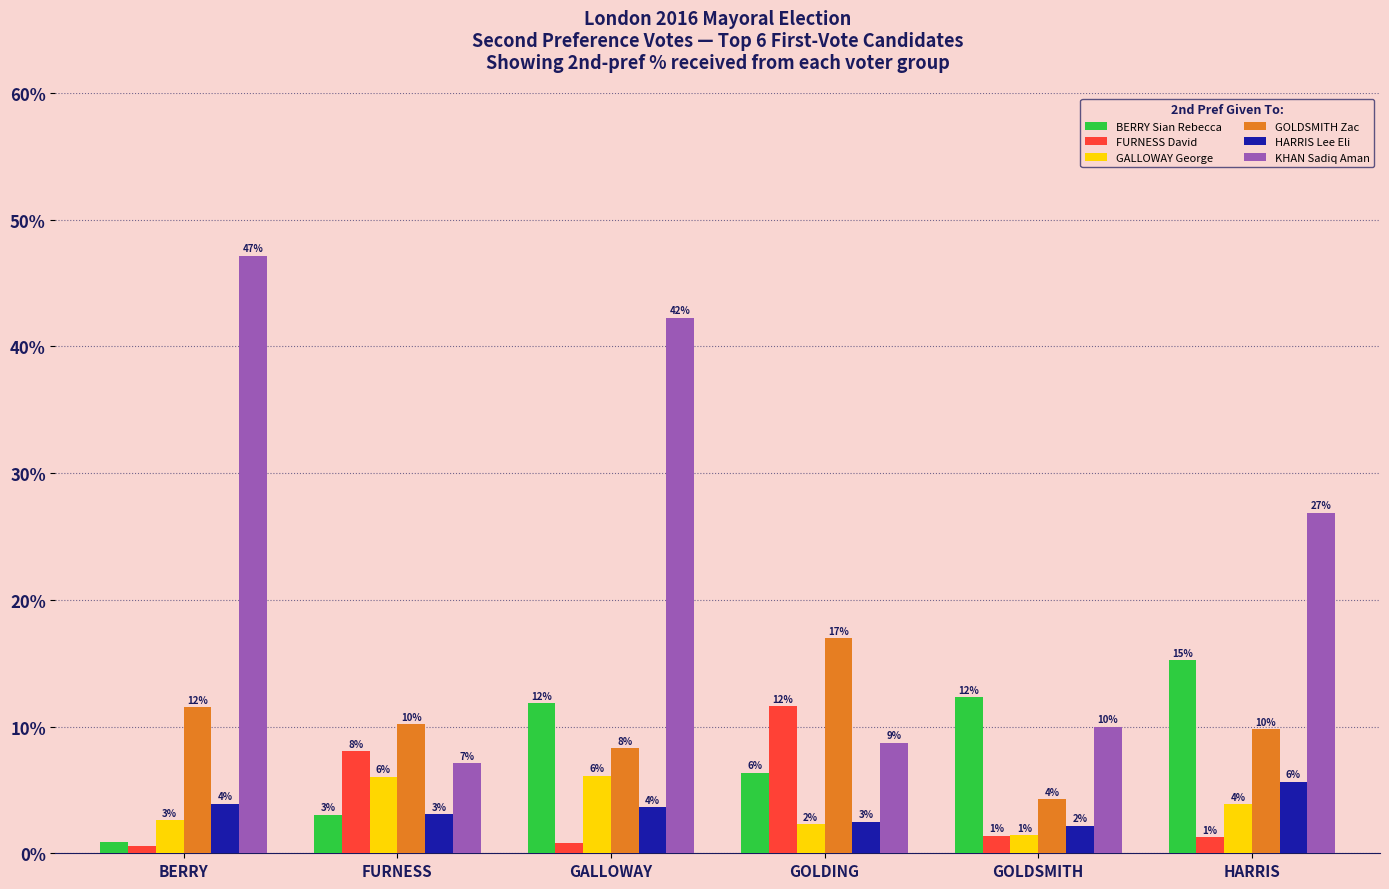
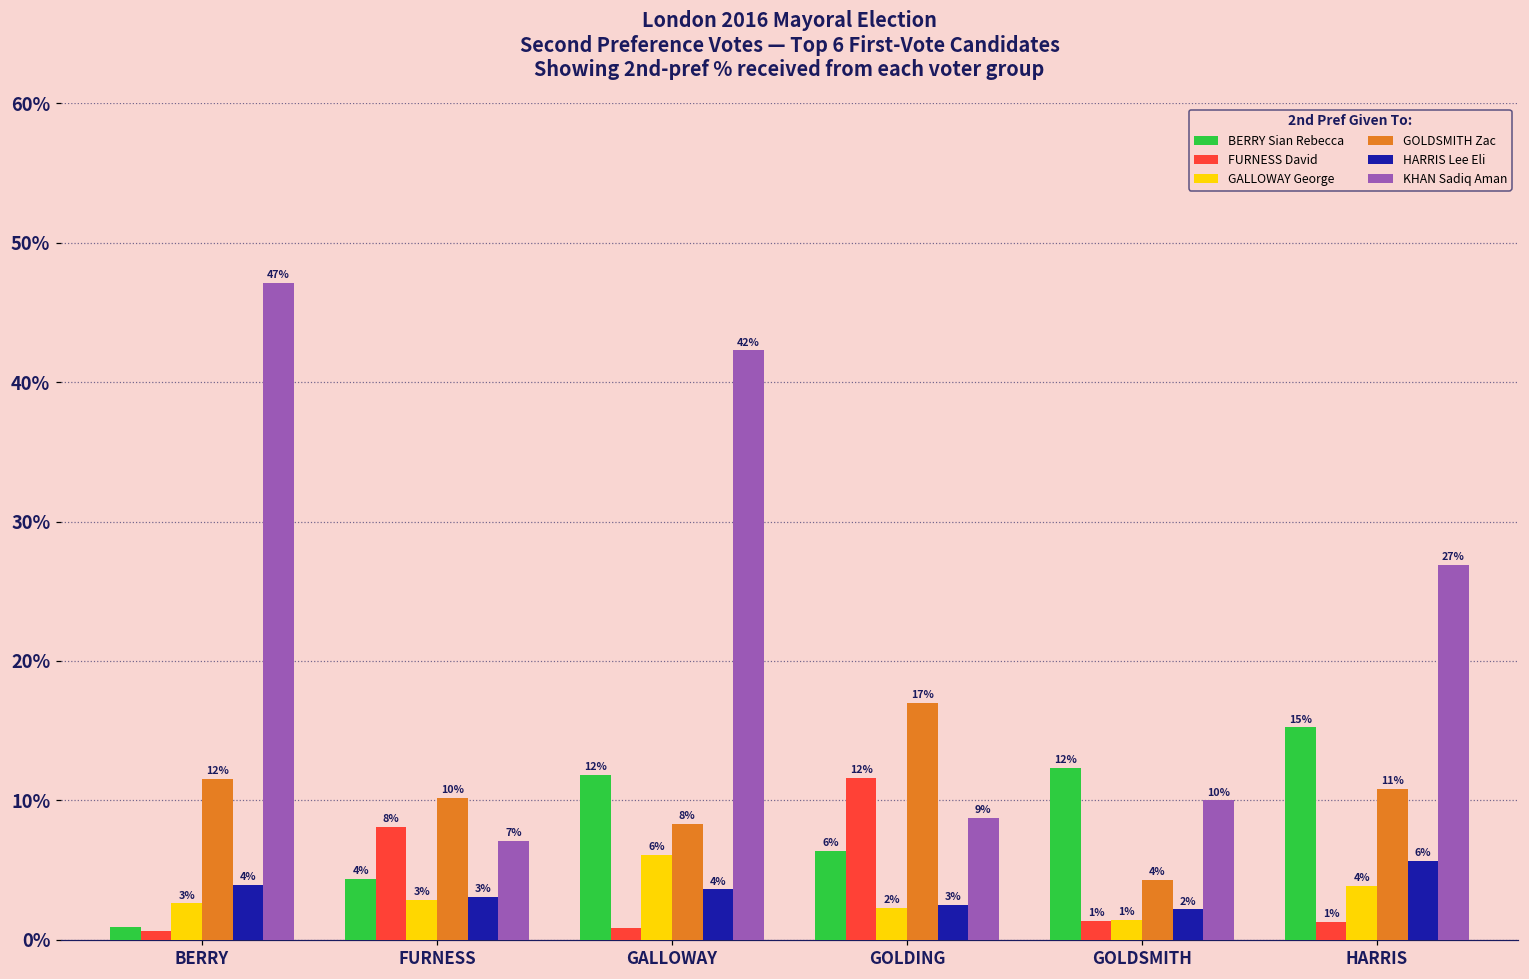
BERRY Sian Rebecca, FURNESS: 3% -> 4%
GALLOWAY George, FURNESS: 6% -> 3%
GOLDSMITH Zac, HARRIS: 10% -> 11%
